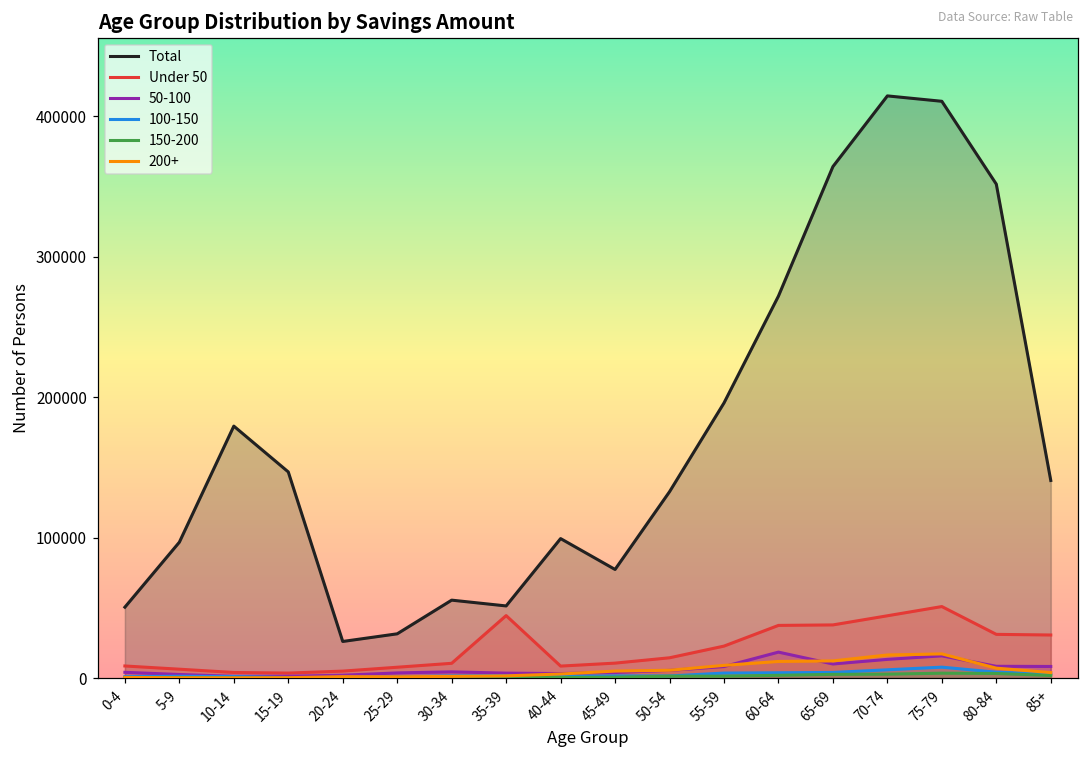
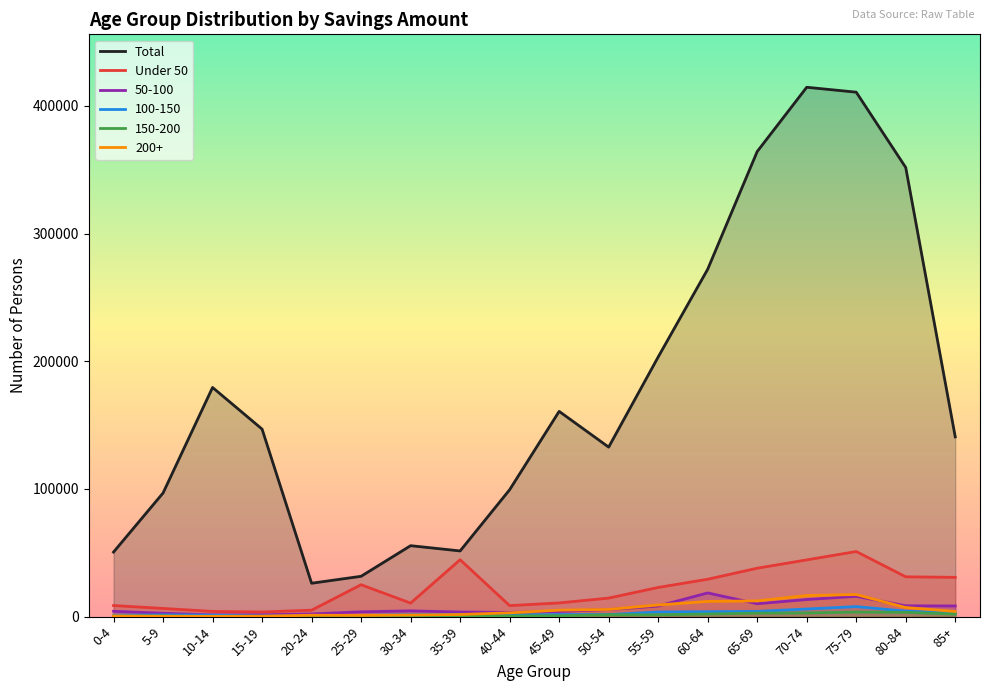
Under 50, 25-29: 8000 -> 25000
Total, 45-49: 77000 -> 161000
Total, 55-59: 196000 -> 203000
Under 50, 60-64: 38000 -> 29000
